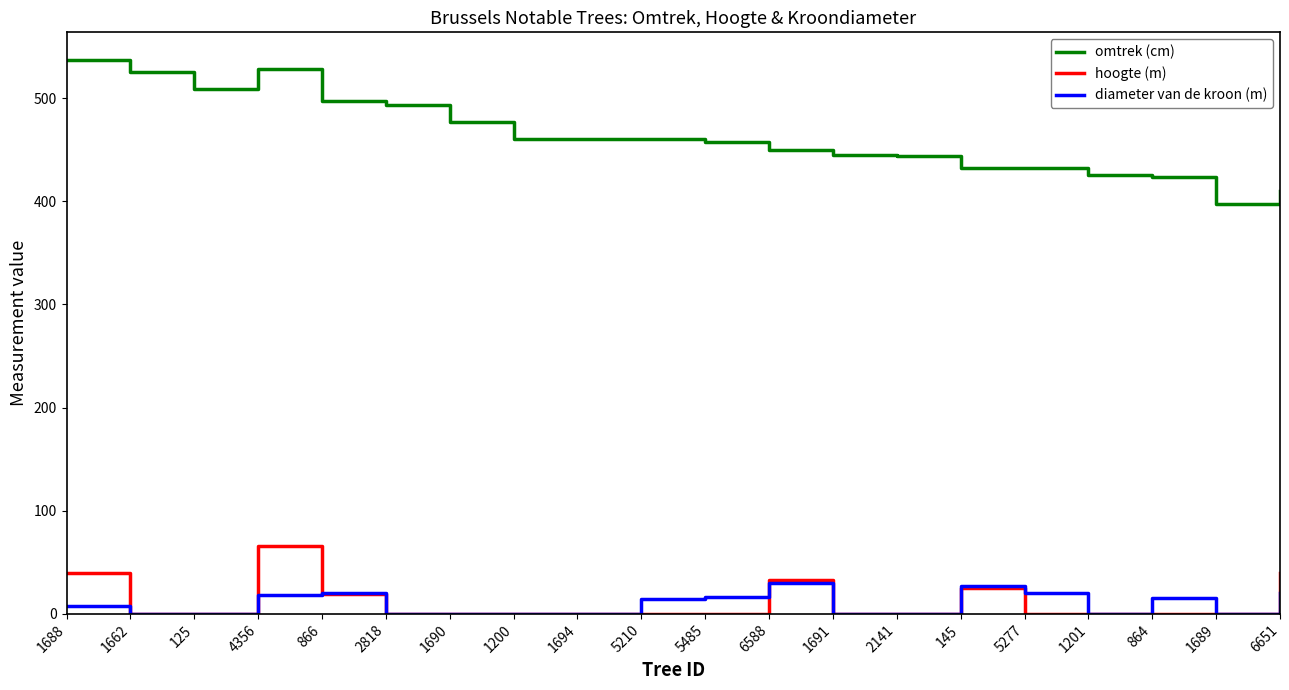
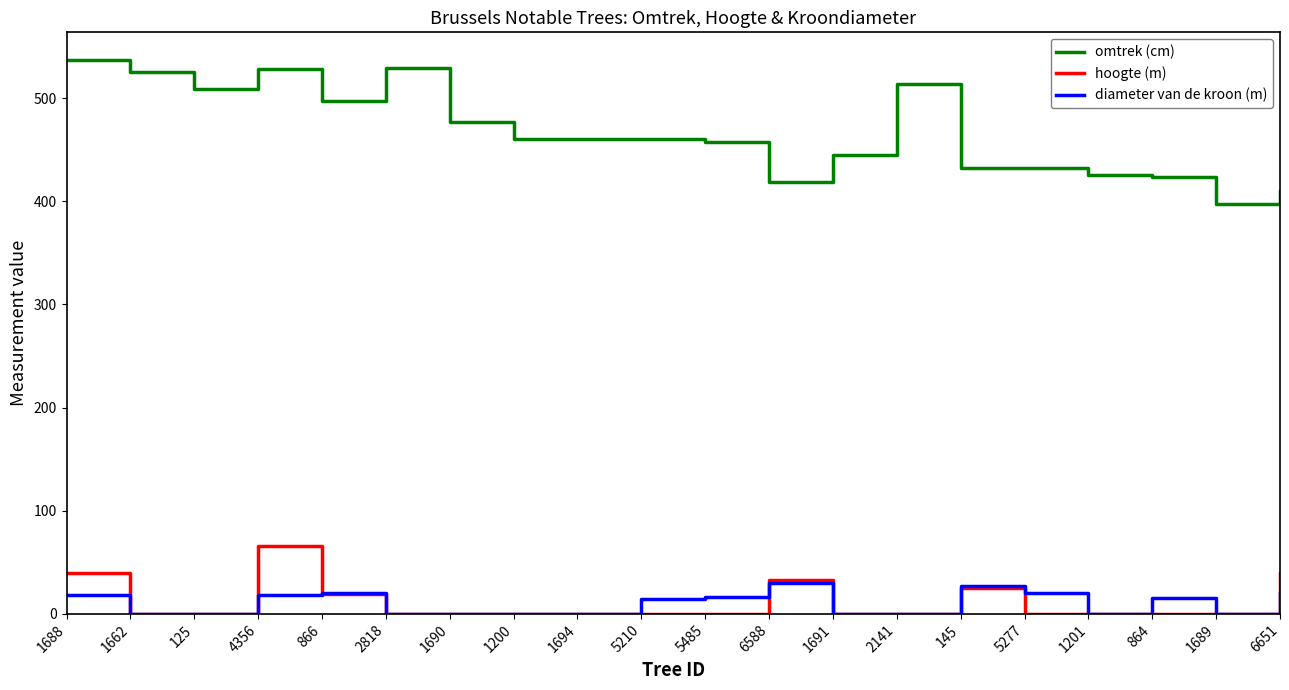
diameter van de kroon (m), 1688: 8 -> 18
omtrek (cm), 2818: 493 -> 529
omtrek (cm), 6588: 450 -> 419
omtrek (cm), 2141: 444 -> 514
